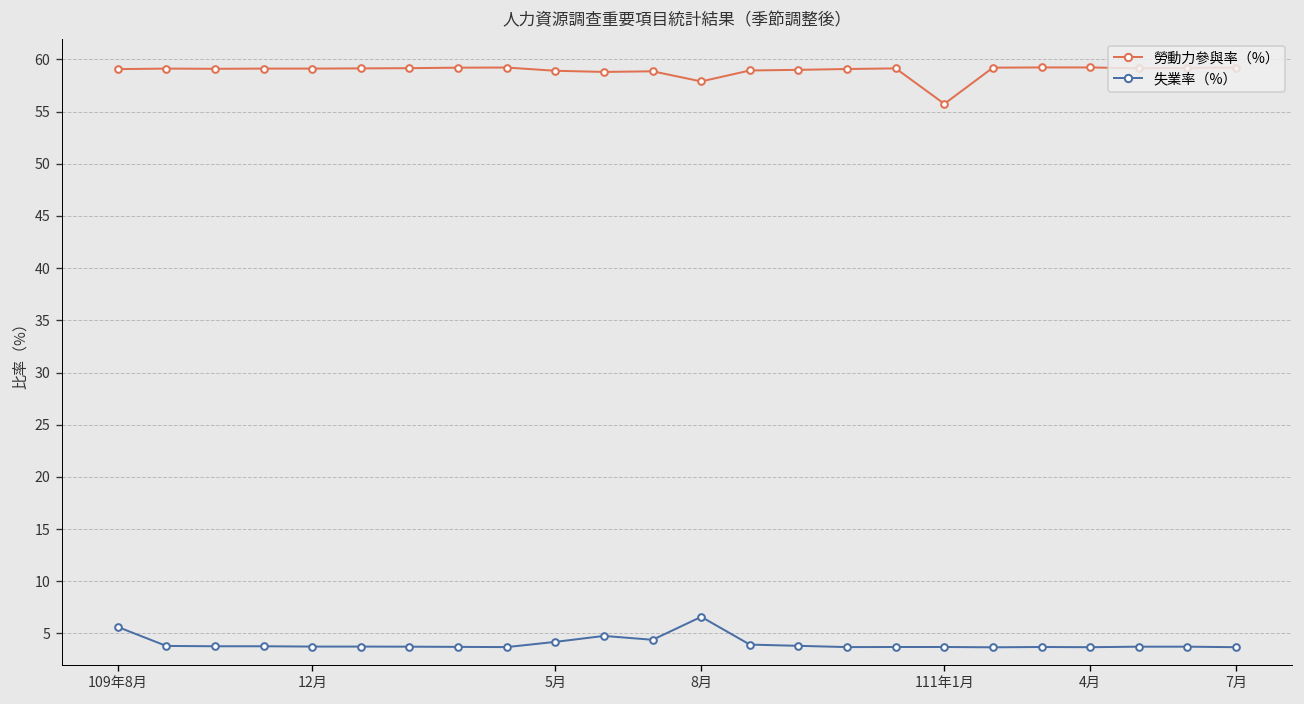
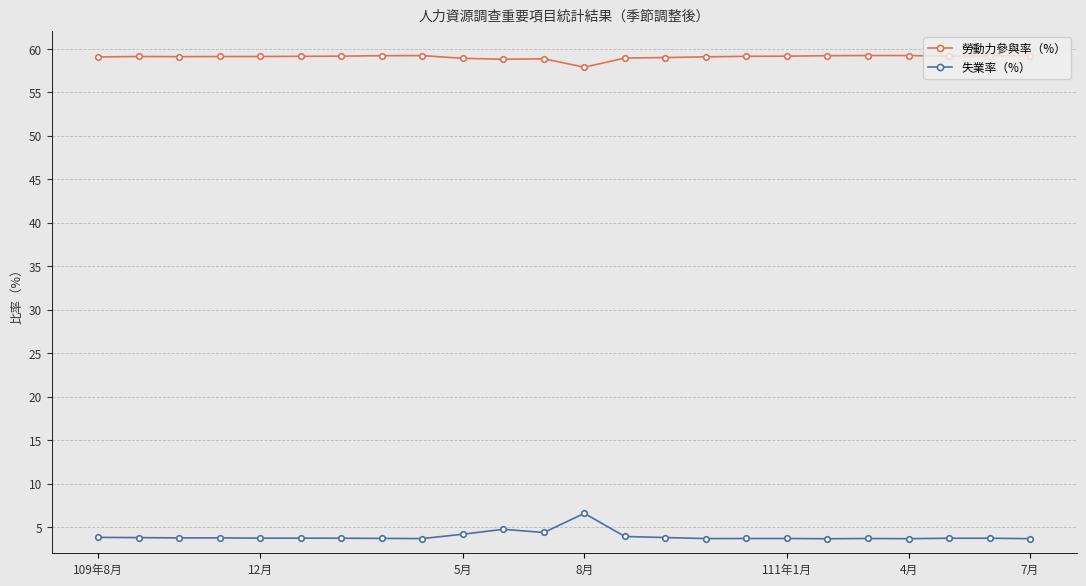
失業率（%）, 109年8月: 6 -> 4
勞動力參與率（%）, 111年1月: 56 -> 59
